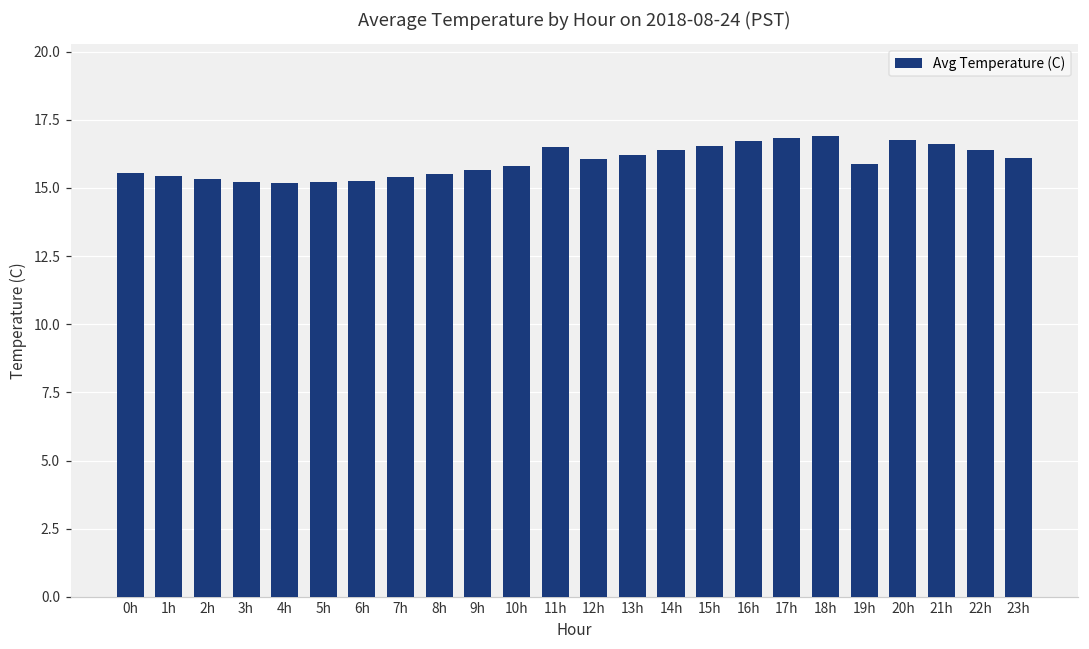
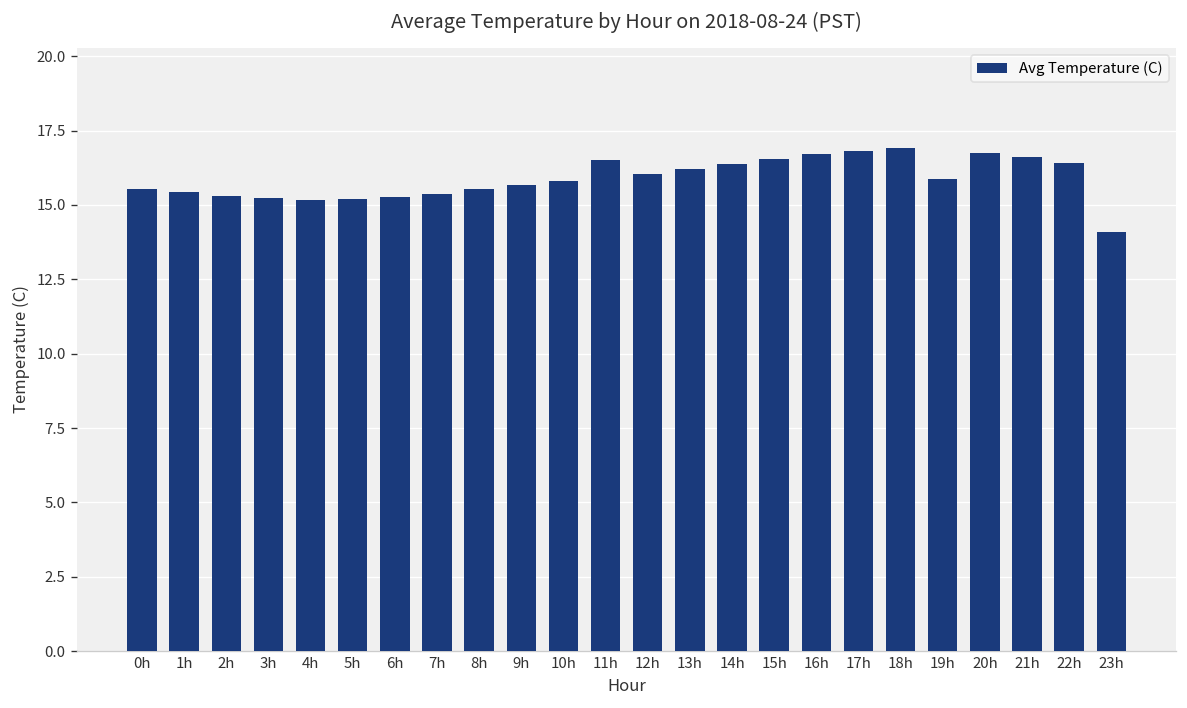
23h: 16.1 -> 14.1
